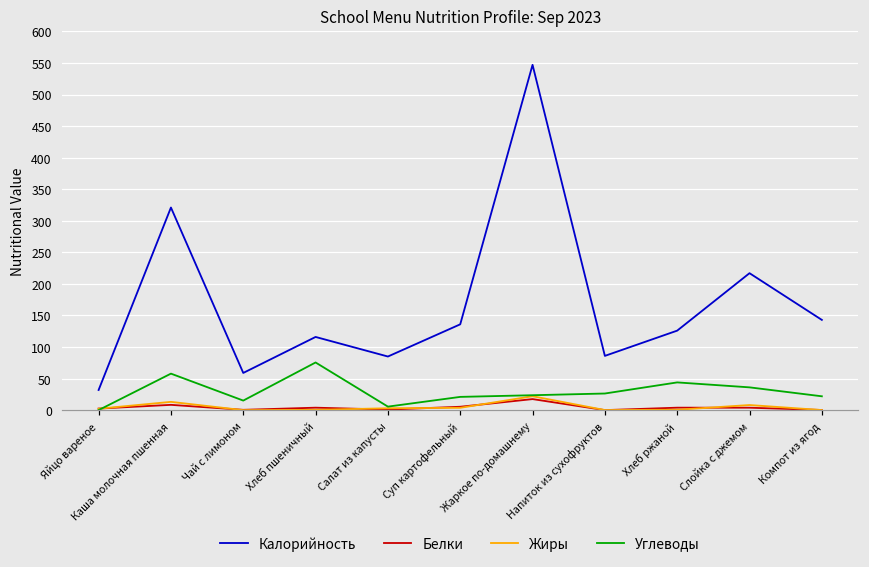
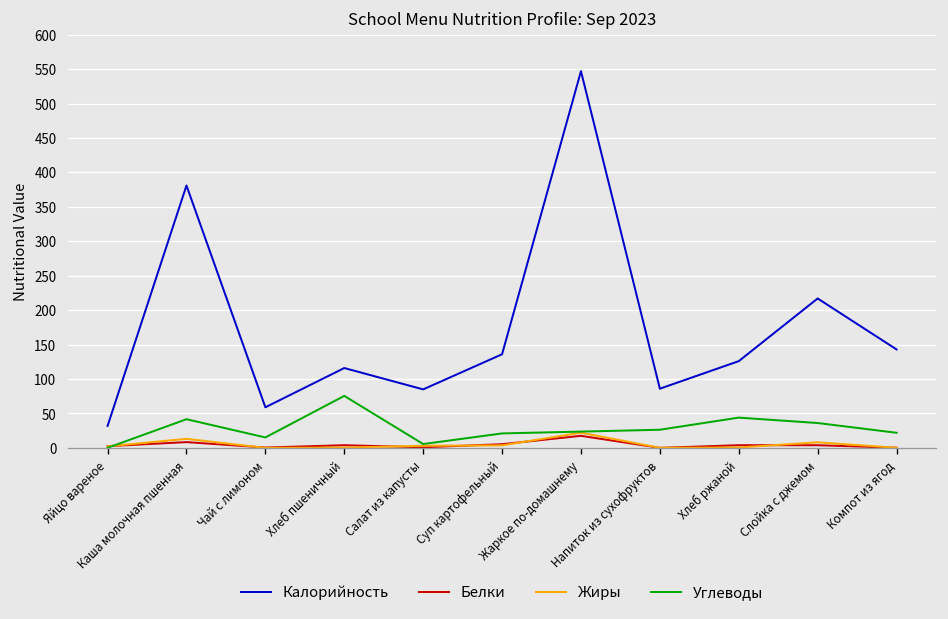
Калорийность, Каша молочная пшенная: 320 -> 380
Углеводы, Каша молочная пшенная: 60 -> 40
